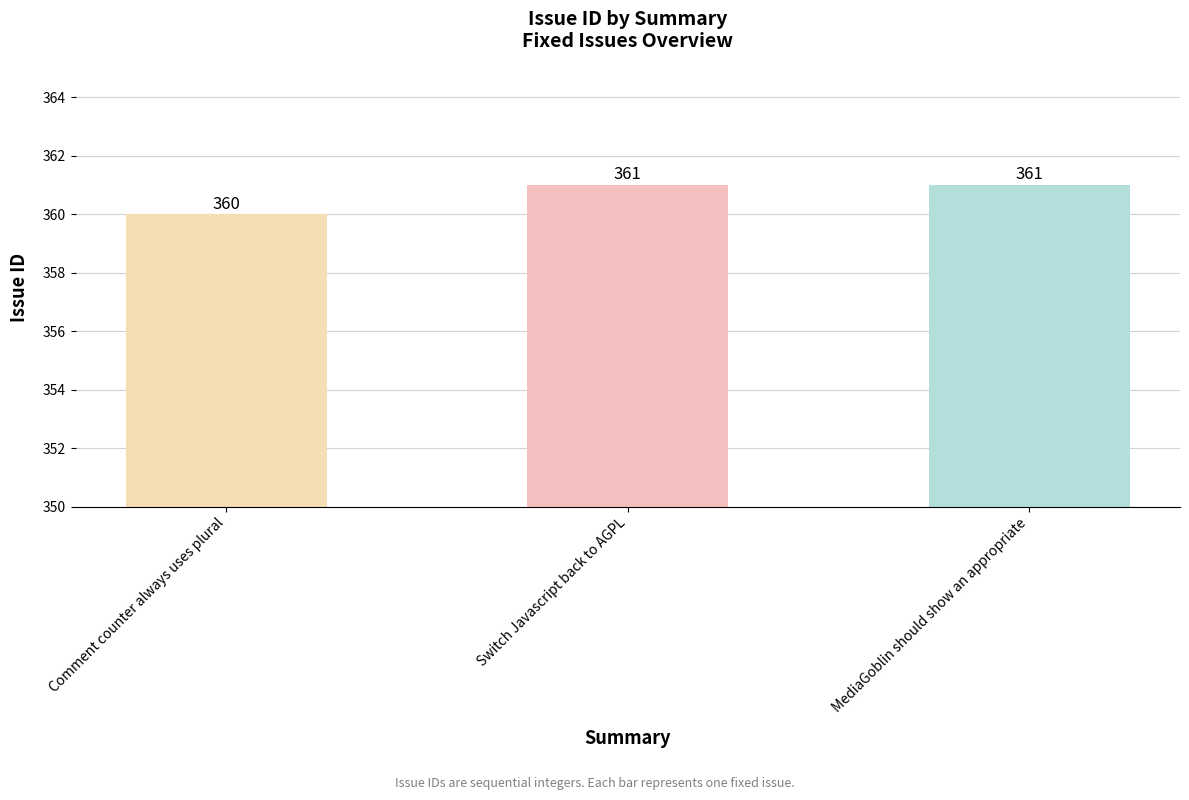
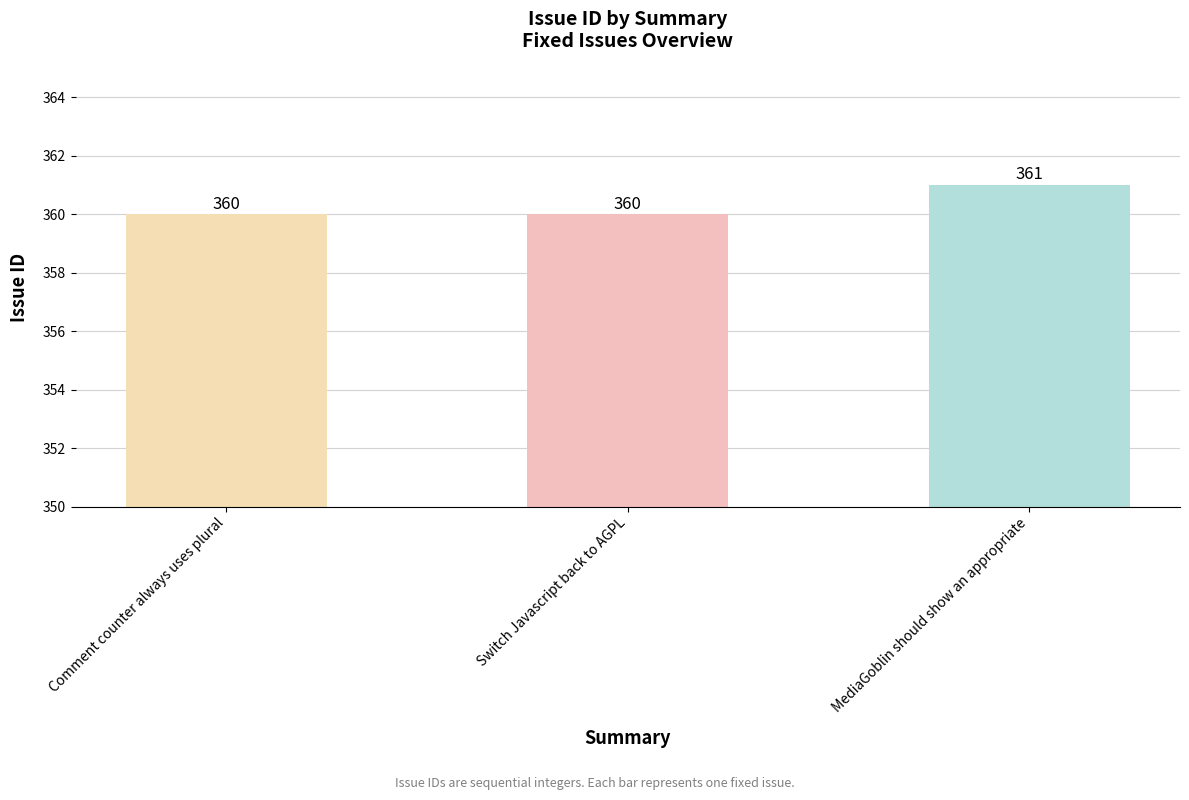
Switch Javascript back to AGPL: 361 -> 360
